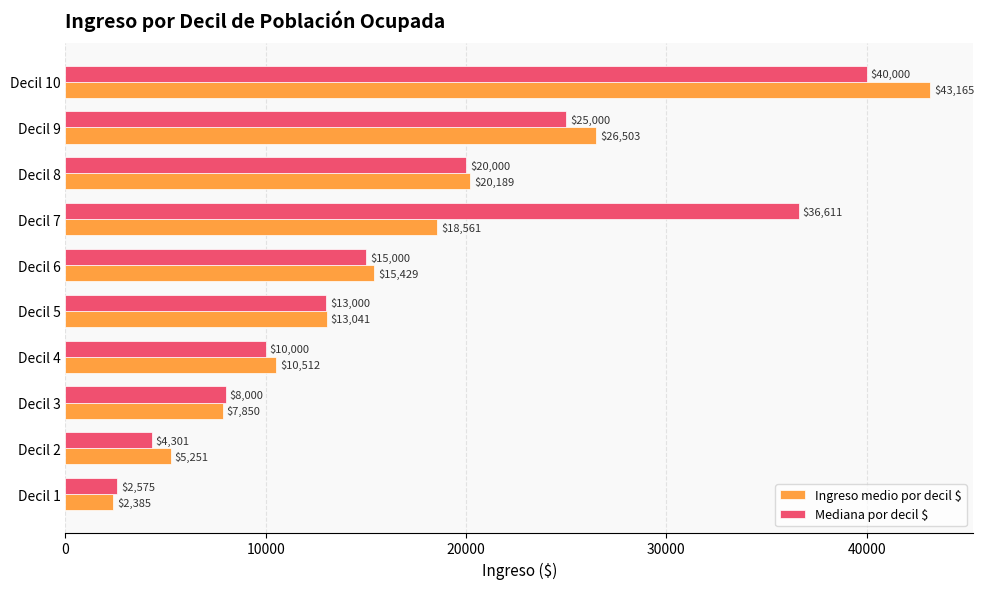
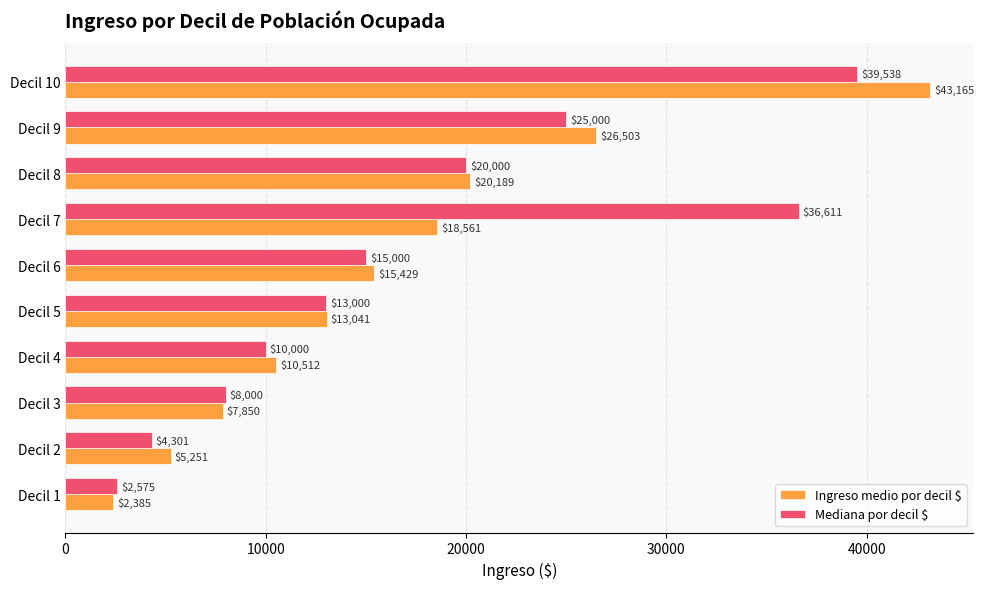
Mediana por decil $, Decil 10: $40,000 -> $39,538
